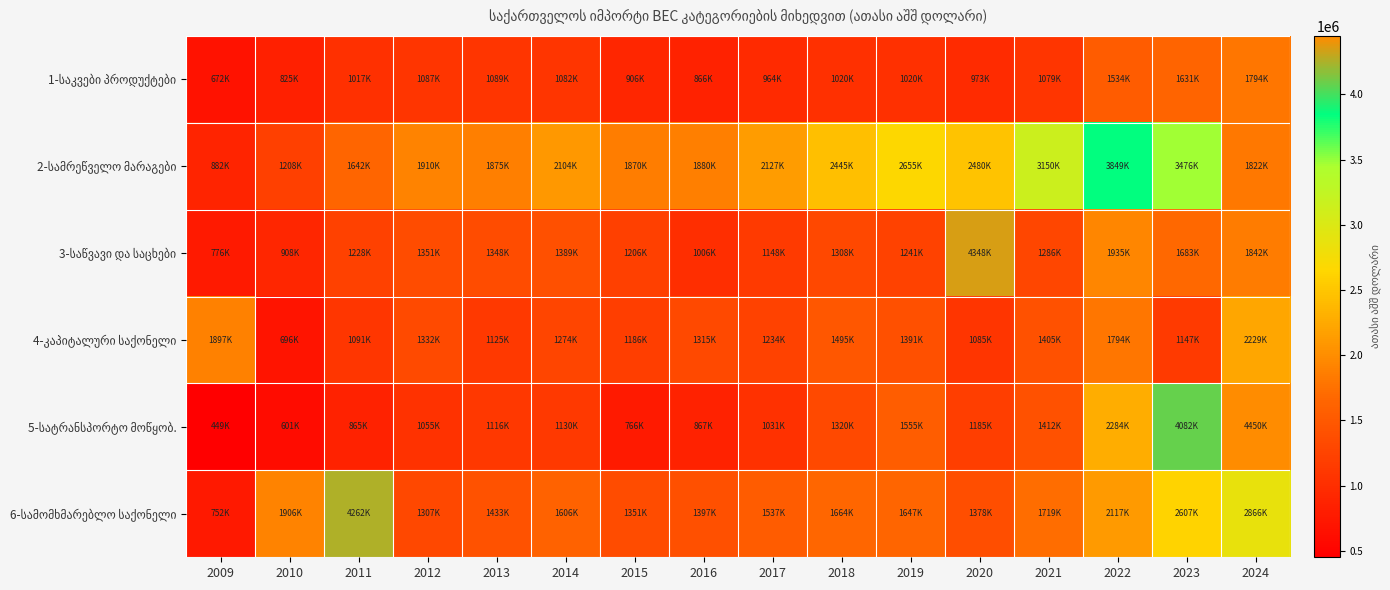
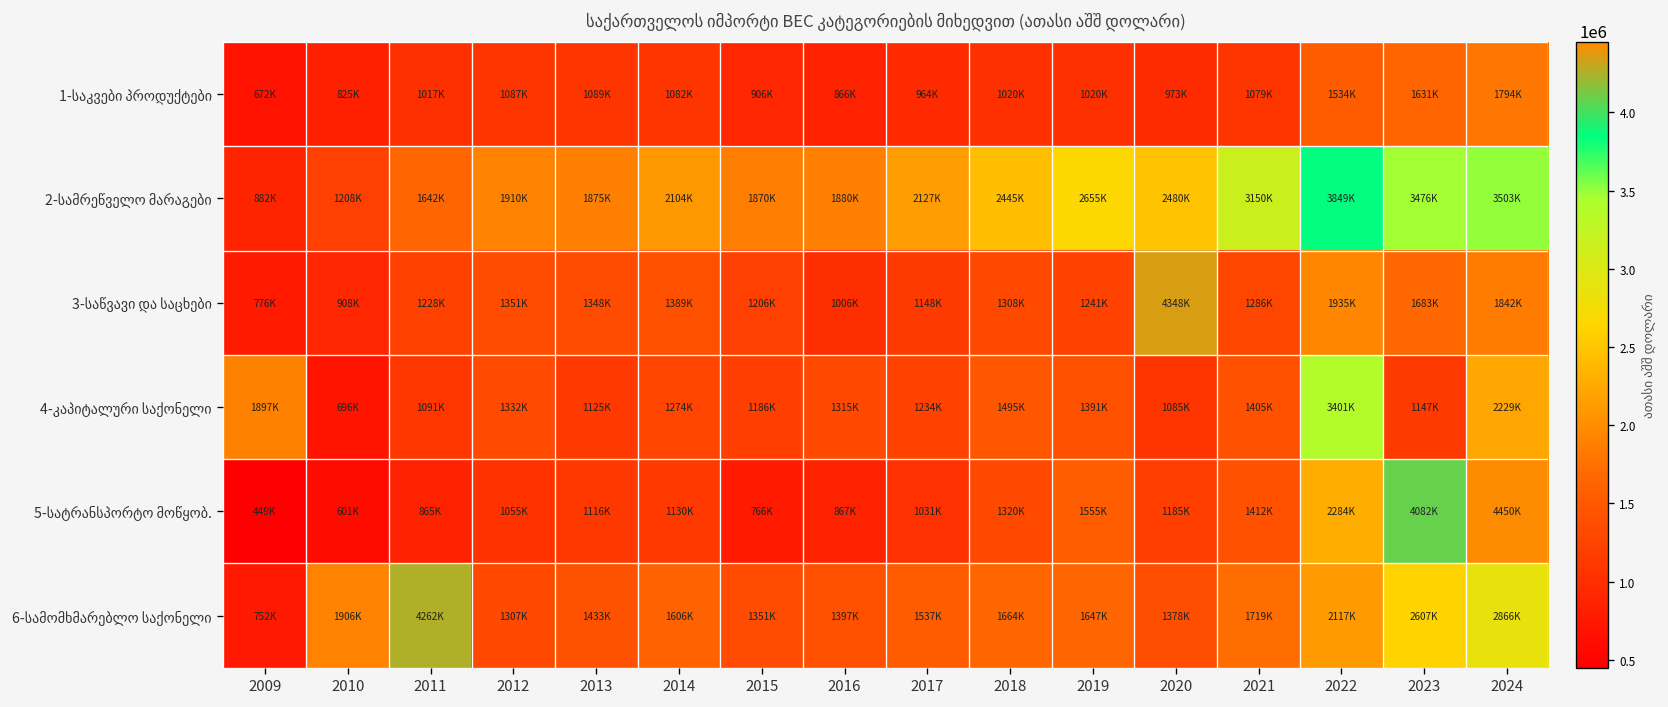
2-სამრეწველო მარაგები, 2024: 1822K -> 3503K
4-კაპიტალური საქონელი, 2022: 1794K -> 3401K
